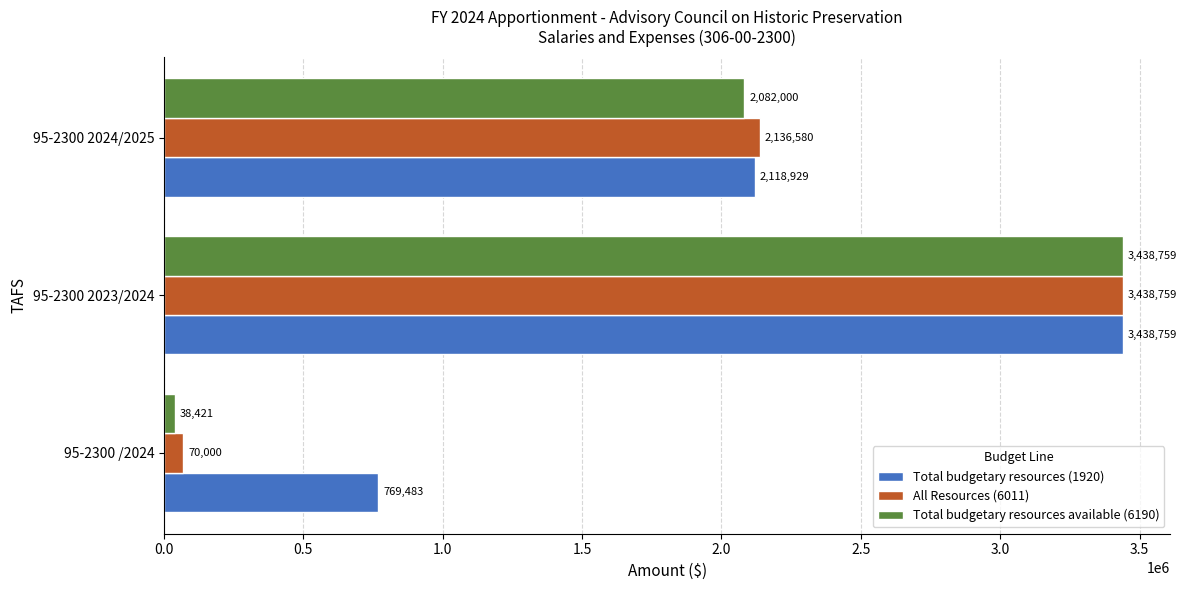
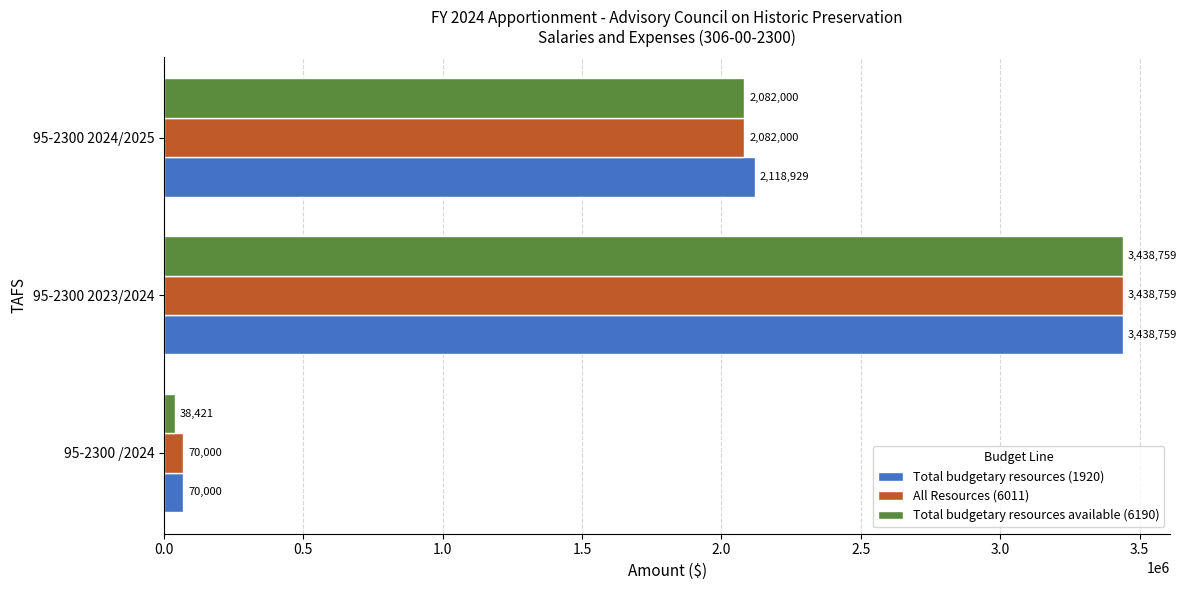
All Resources (6011), 95-2300 2024/2025: 2,136,580 -> 2,082,000
Total budgetary resources (1920), 95-2300 /2024: 769,483 -> 70,000
